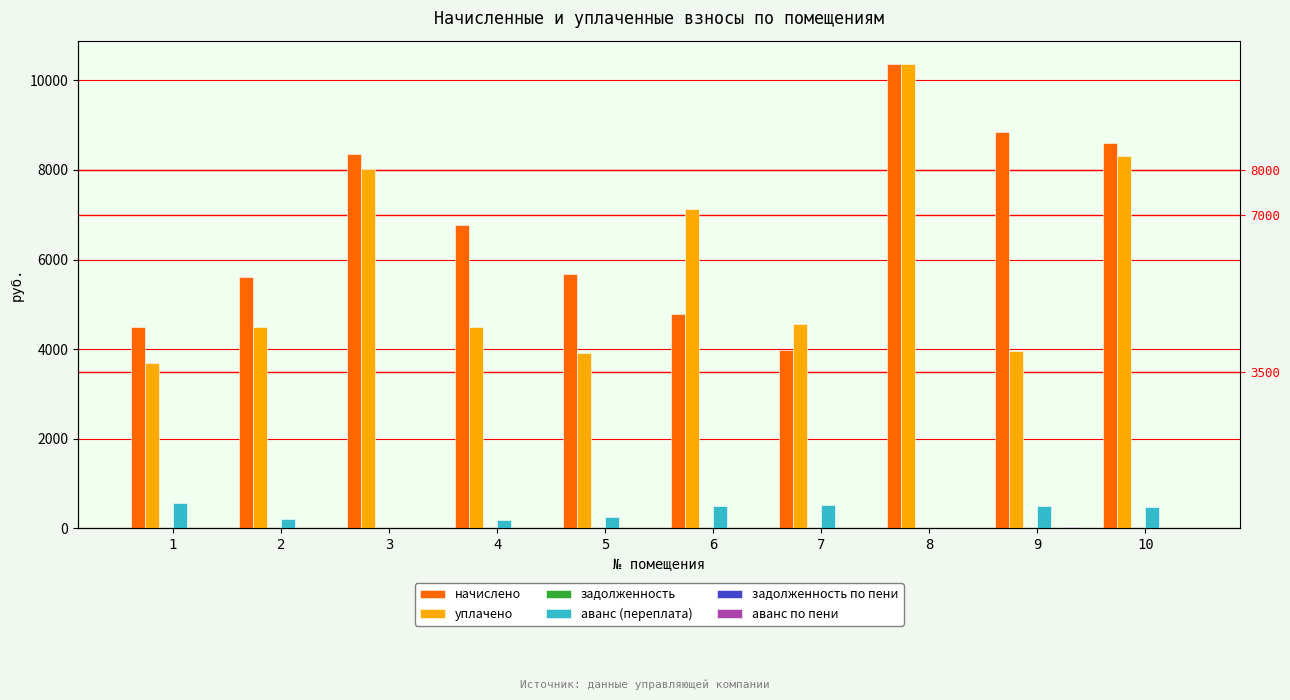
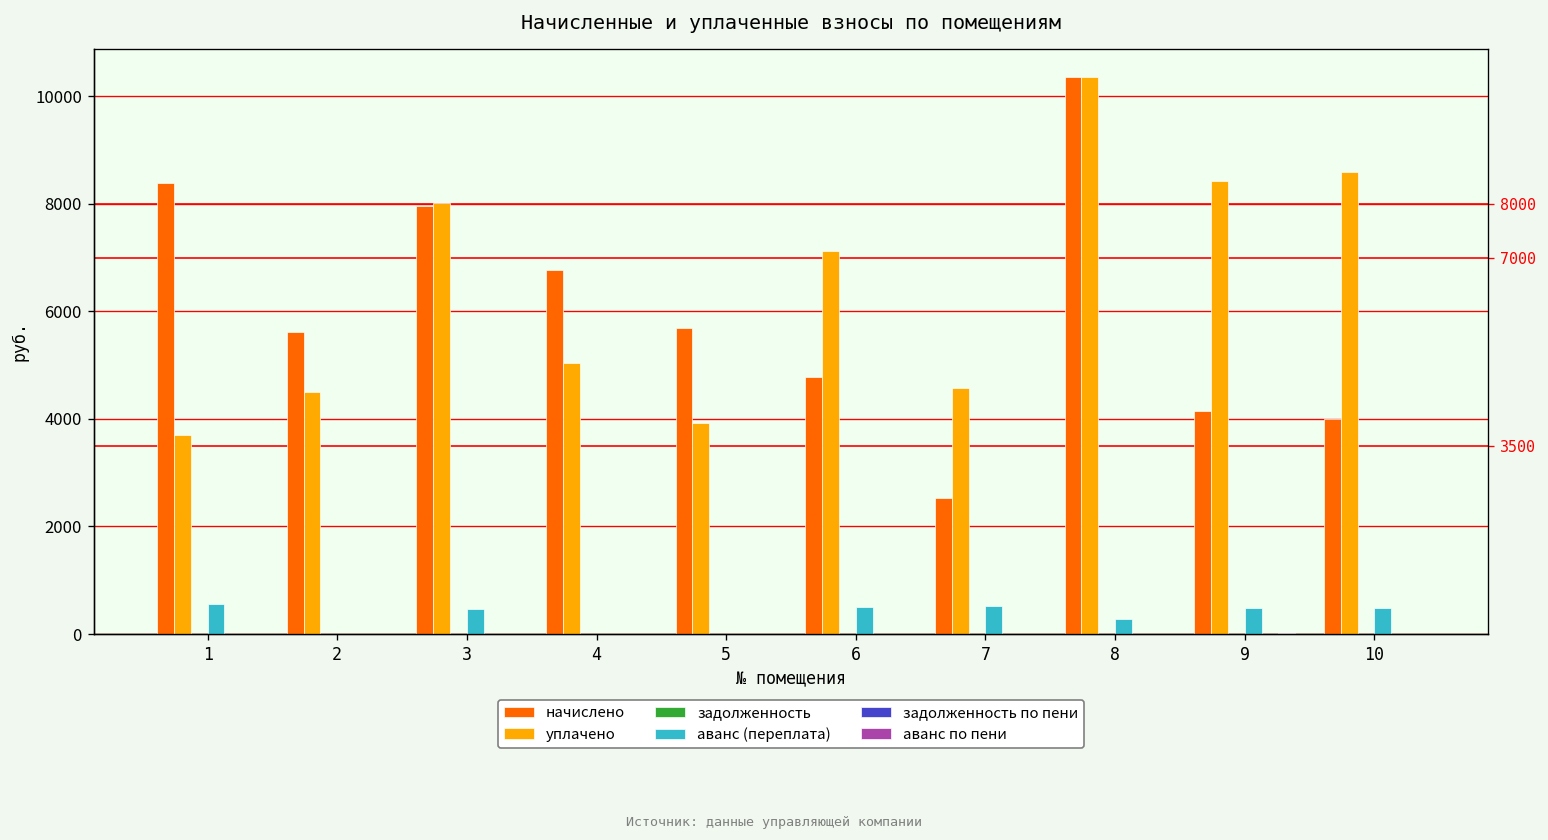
начислено, 1: 4500 -> 8400
аванс (переплата), 2: 200 -> 0
начислено, 3: 8300 -> 8000
аванс (переплата), 3: 0 -> 500
уплачено, 4: 4500 -> 5000
аванс (переплата), 4: 200 -> 0
аванс (переплата), 5: 200 -> 0
начислено, 7: 4000 -> 2500
аванс (переплата), 8: 0 -> 300
начислено, 9: 8800 -> 4200
уплачено, 9: 4000 -> 8400
начислено, 10: 8600 -> 4000
уплачено, 10: 8300 -> 8600
